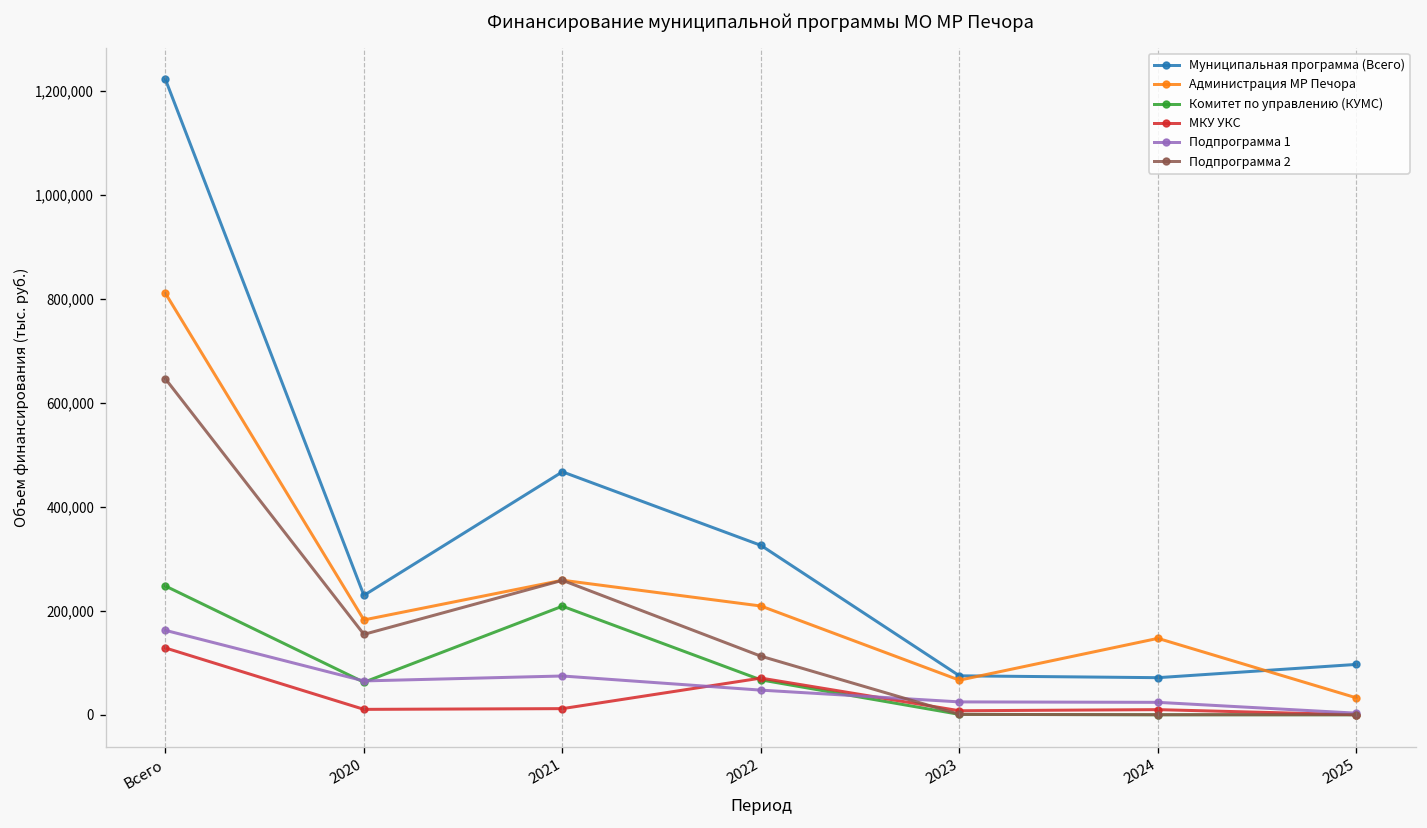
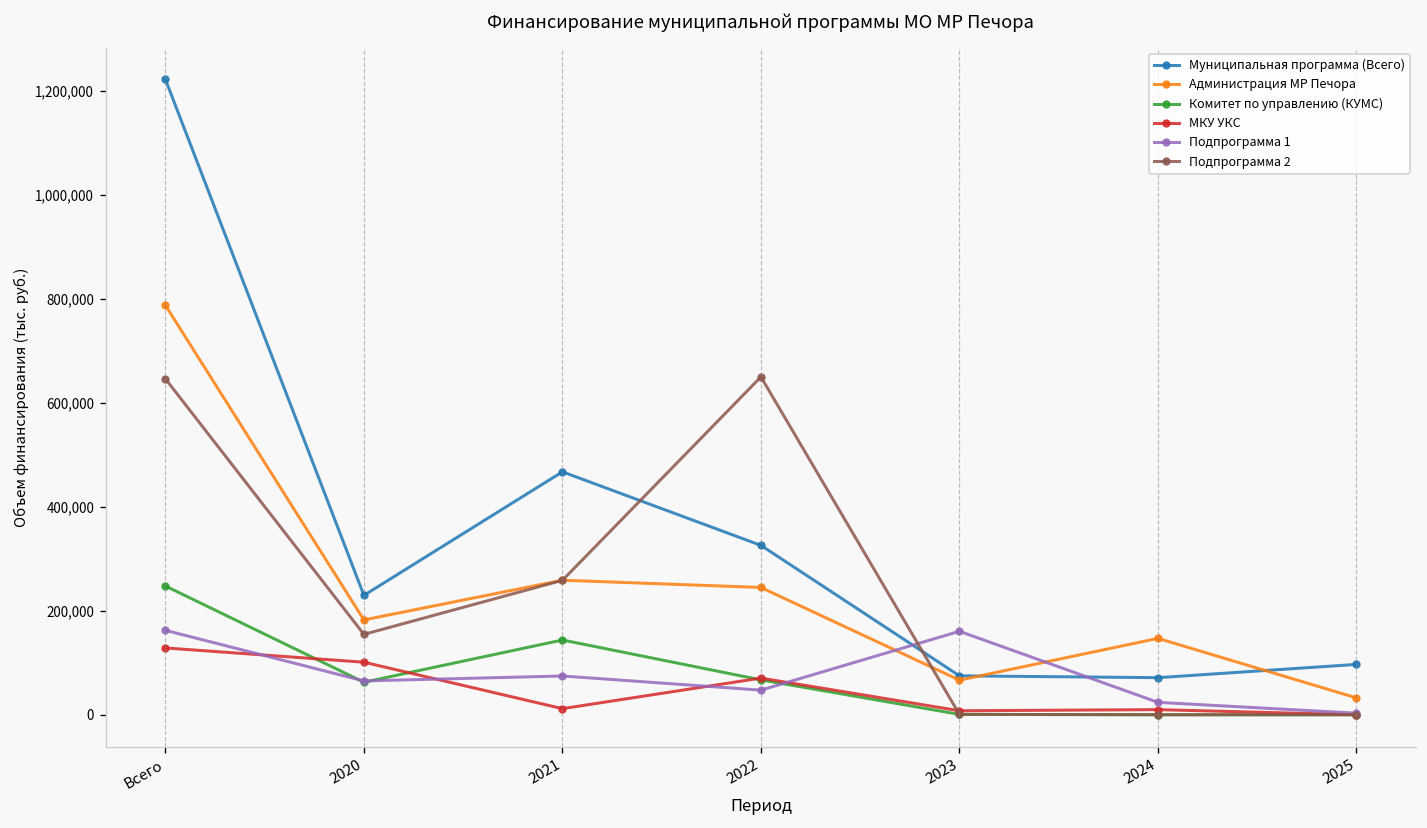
Администрация МР Печора, Всего: 810,000 -> 790,000
МКУ УКС, 2020: 10,000 -> 100,000
Комитет по управлению (КУМС), 2021: 210,000 -> 140,000
Администрация МР Печора, 2022: 210,000 -> 240,000
Подпрограмма 2, 2022: 110,000 -> 650,000
Подпрограмма 1, 2023: 20,000 -> 160,000
